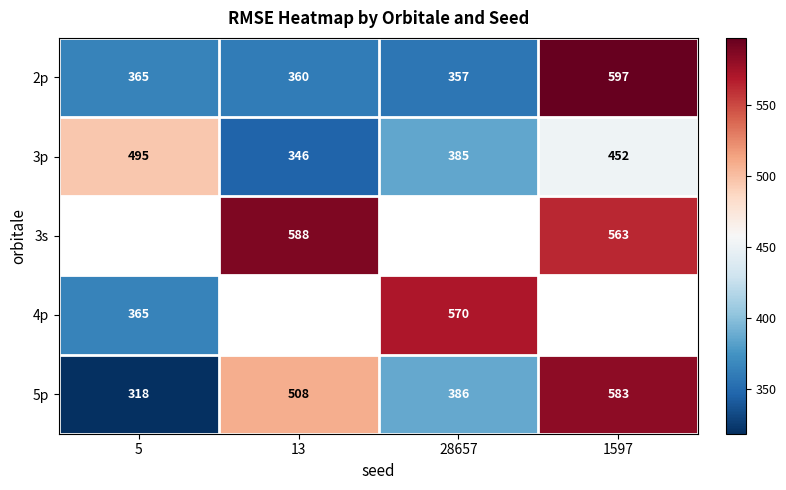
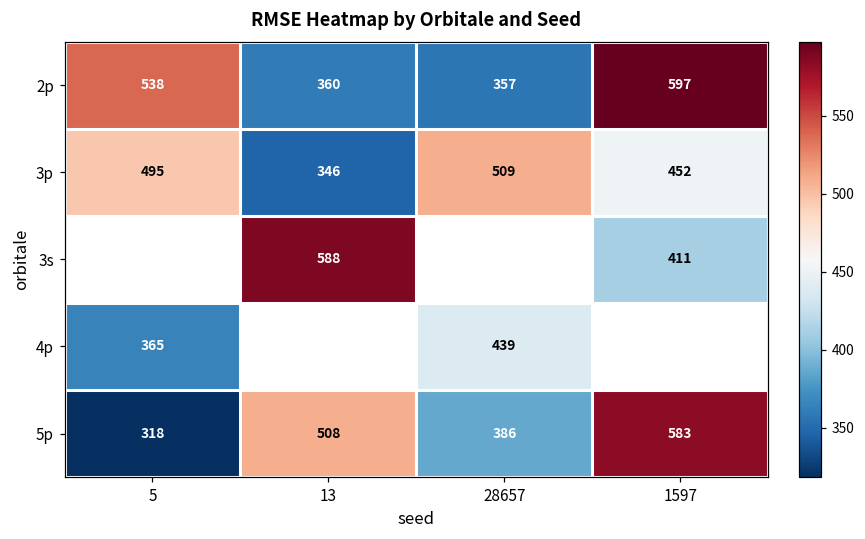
2p, 5: 365 -> 538
3p, 28657: 385 -> 509
3s, 1597: 563 -> 411
4p, 28657: 570 -> 439
